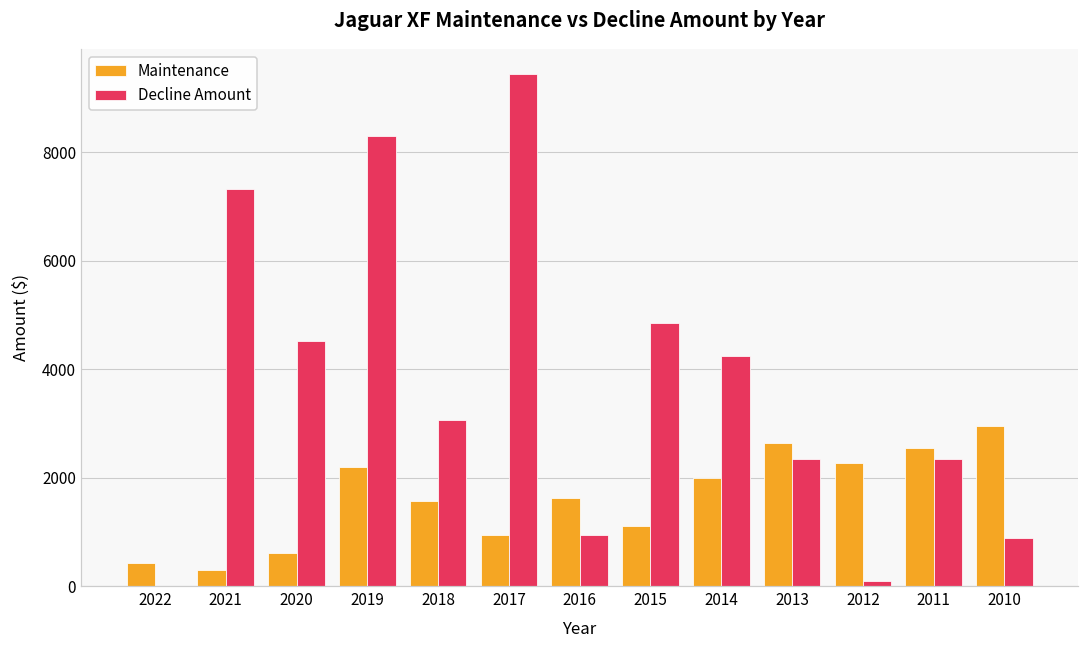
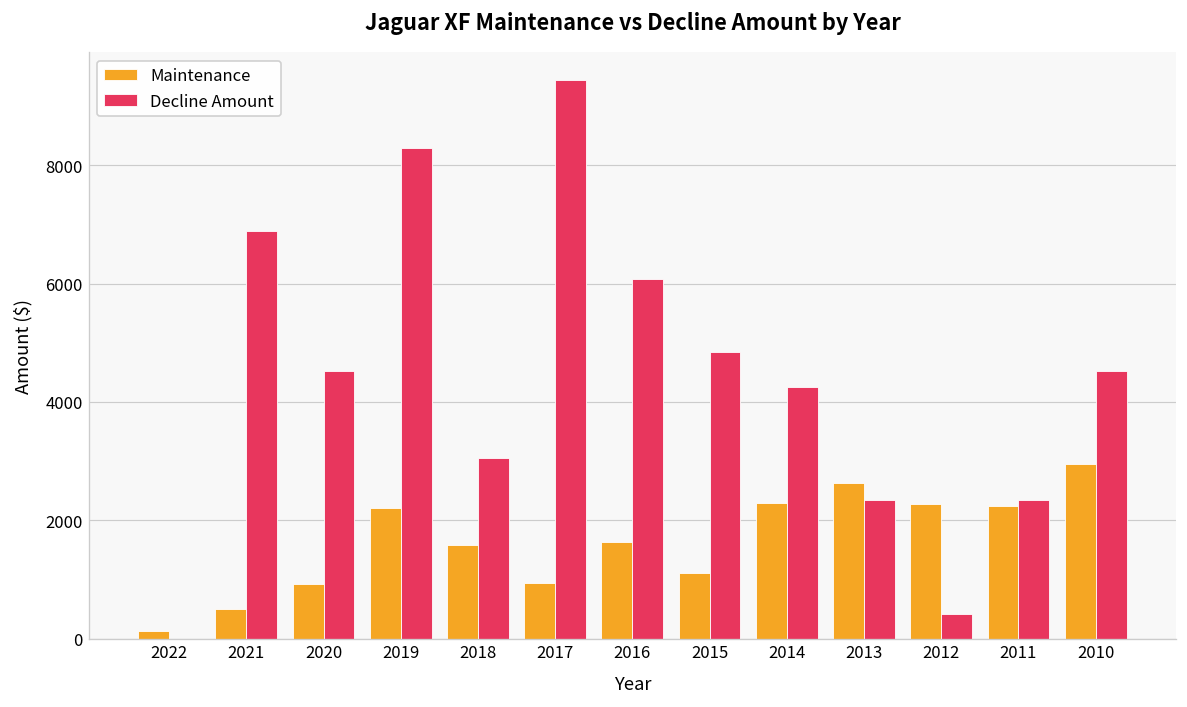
Maintenance, 2022: 400 -> 100
Maintenance, 2021: 300 -> 500
Decline Amount, 2021: 7300 -> 6900
Maintenance, 2020: 600 -> 900
Decline Amount, 2016: 900 -> 6100
Maintenance, 2014: 2000 -> 2300
Decline Amount, 2012: 100 -> 400
Maintenance, 2011: 2600 -> 2200
Decline Amount, 2010: 900 -> 4500
